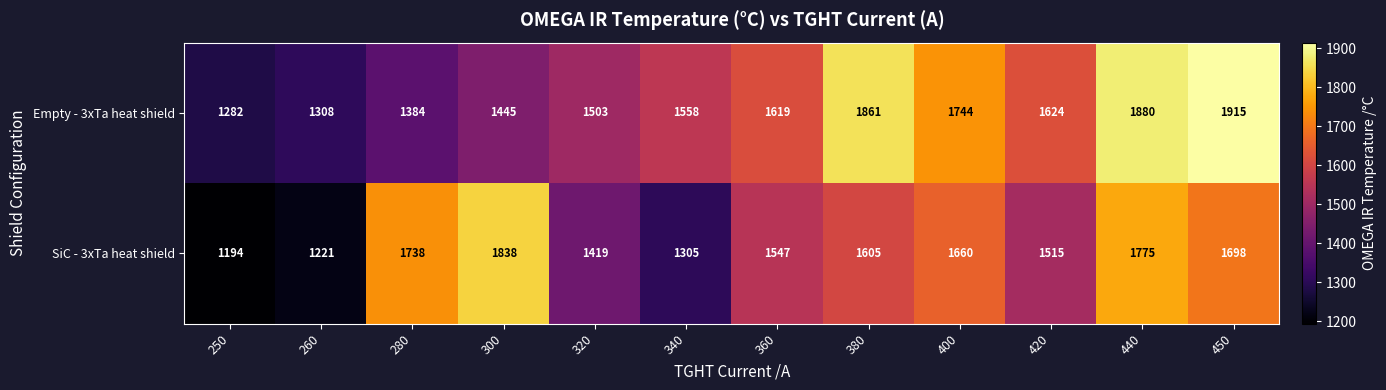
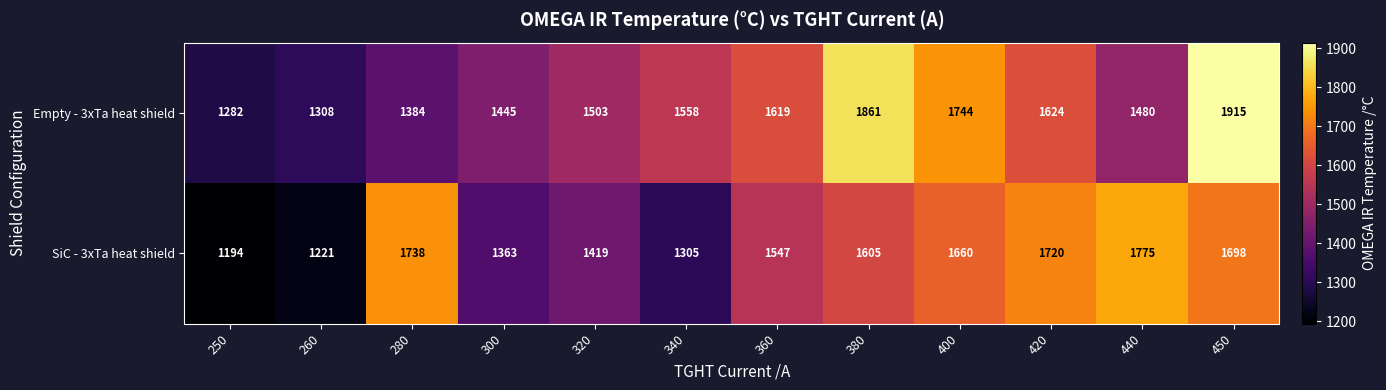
Empty - 3xTa heat shield, 440: 1880 -> 1480
SiC - 3xTa heat shield, 300: 1838 -> 1363
SiC - 3xTa heat shield, 420: 1515 -> 1720
